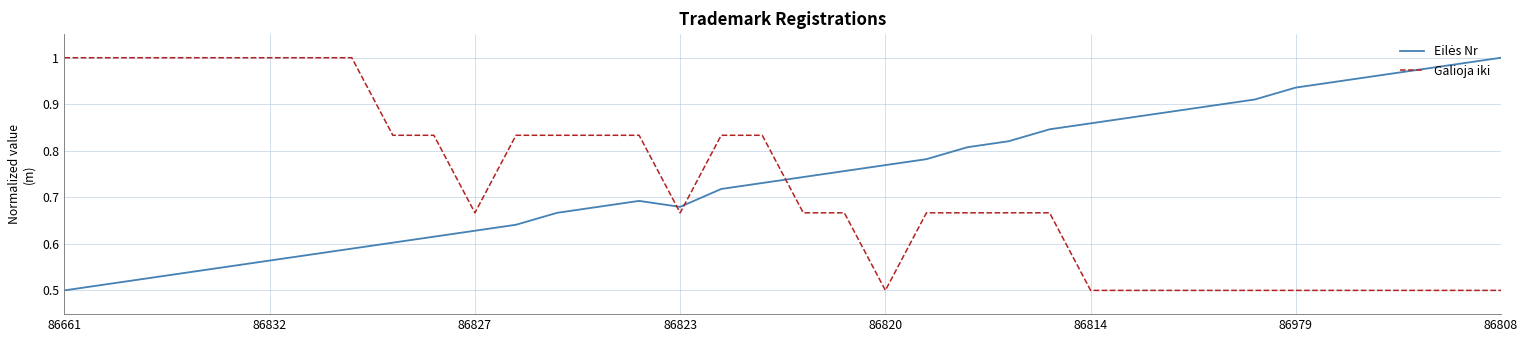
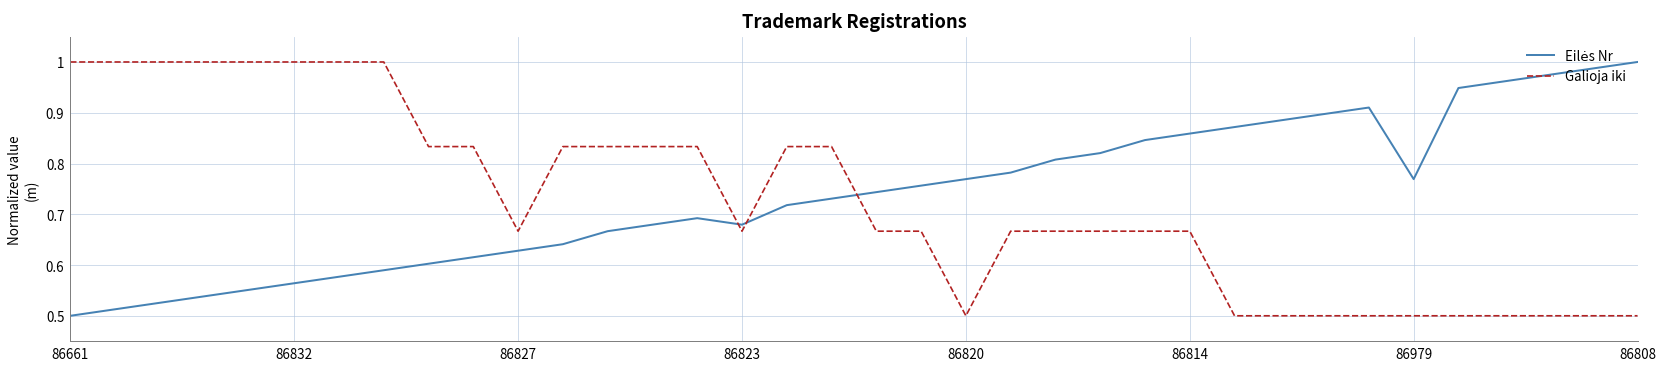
Galioja iki, 86814: 0.50 -> 0.67
Eilės Nr, 86979: 0.94 -> 0.77
